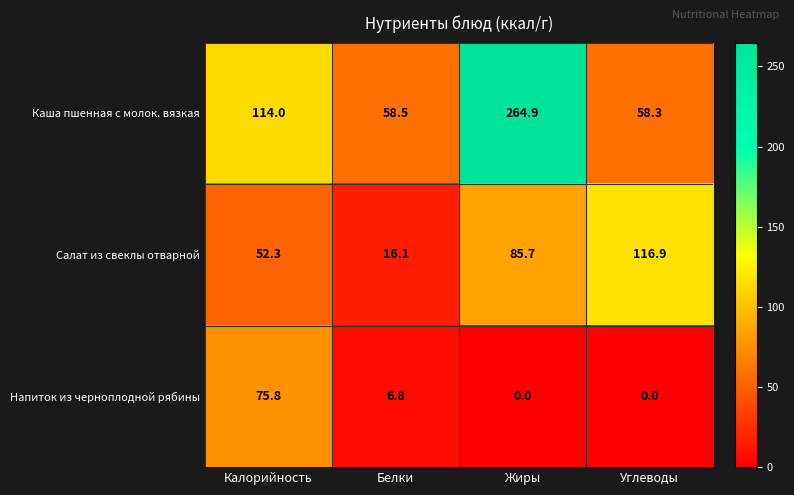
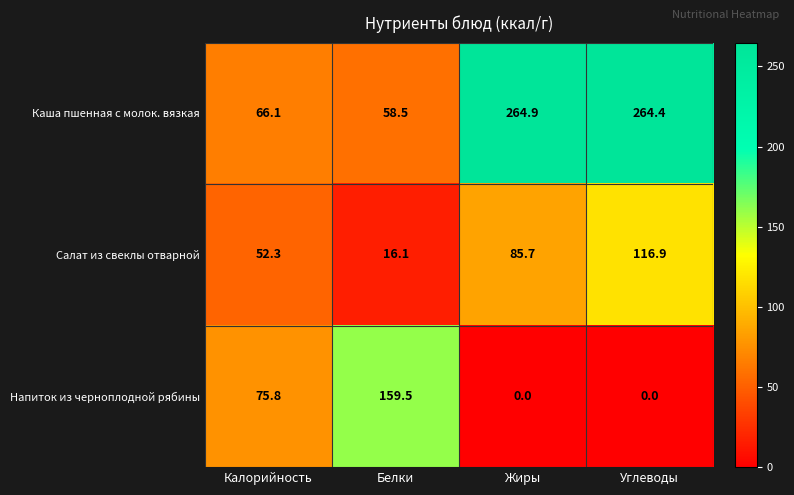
Каша пшенная с молок. вязкая, Калорийность: 114.0 -> 66.1
Каша пшенная с молок. вязкая, Углеводы: 58.3 -> 264.4
Напиток из черноплодной рябины, Белки: 6.8 -> 159.5
